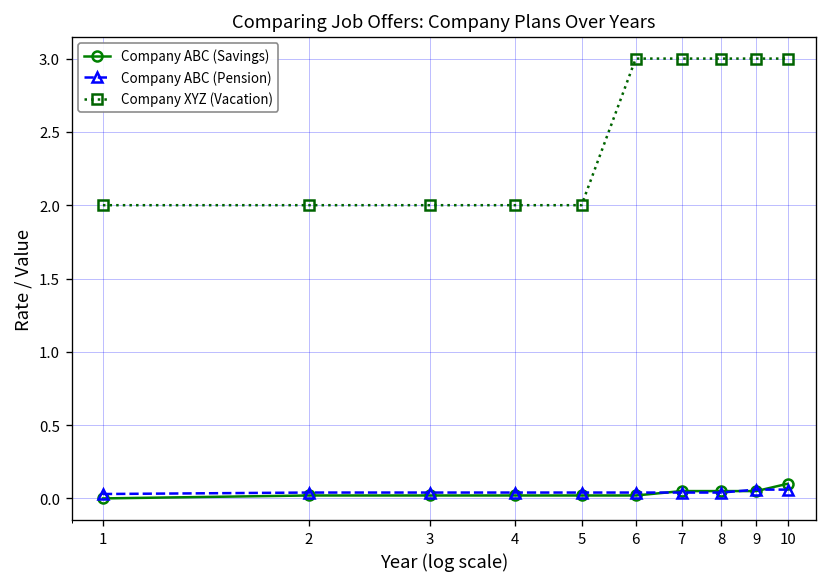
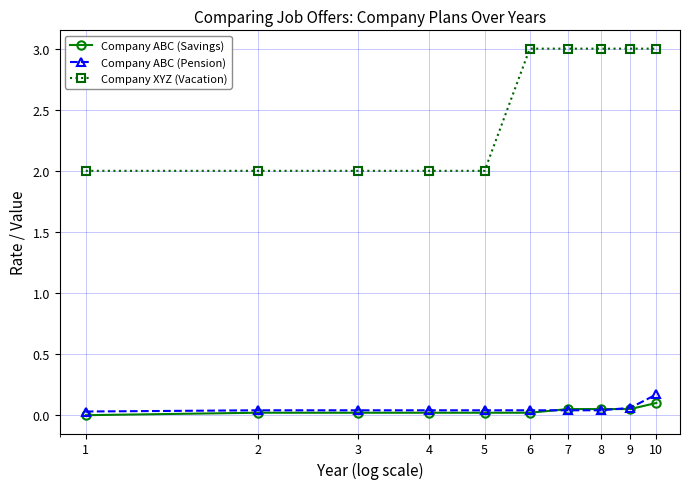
Company ABC (Pension), 10: 0.06 -> 0.17
